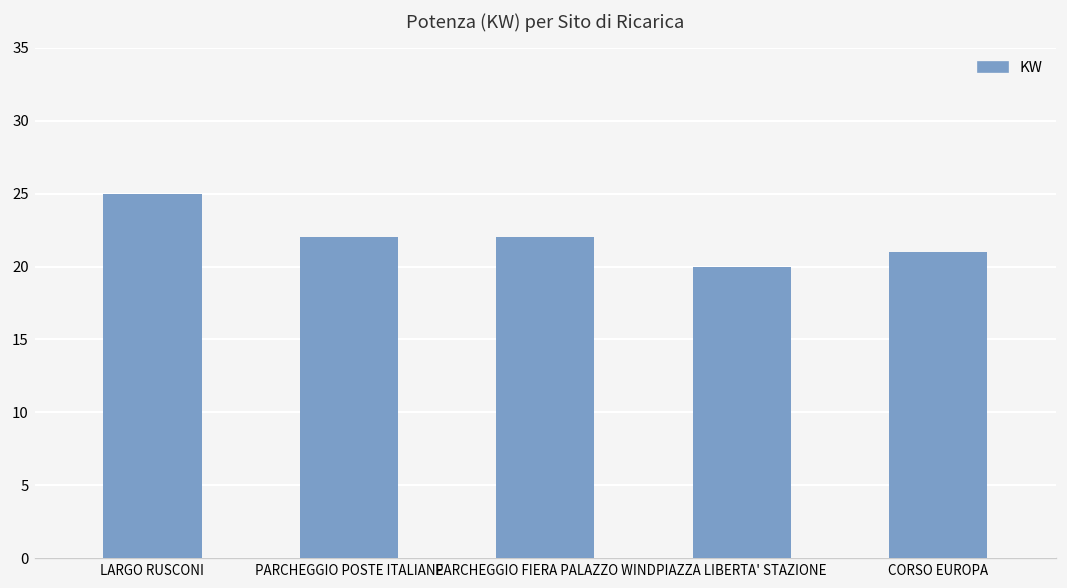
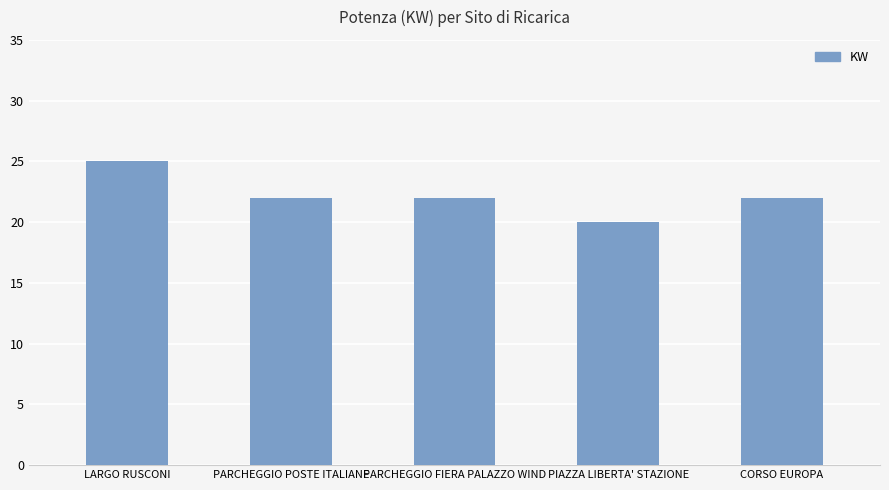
CORSO EUROPA: 21 -> 22
